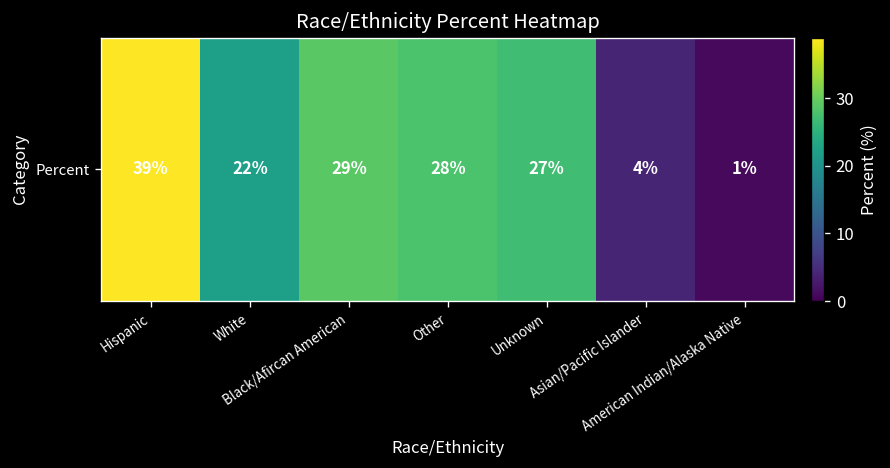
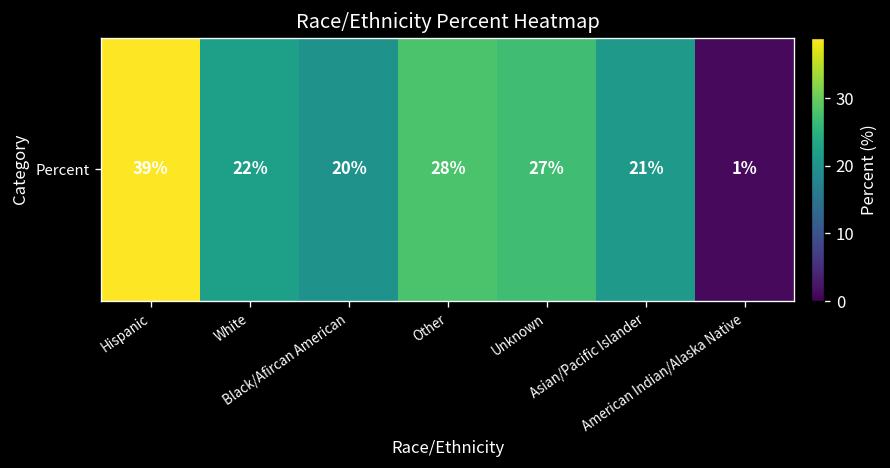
Percent, Black/Afircan American: 29% -> 20%
Percent, Asian/Pacific Islander: 4% -> 21%
